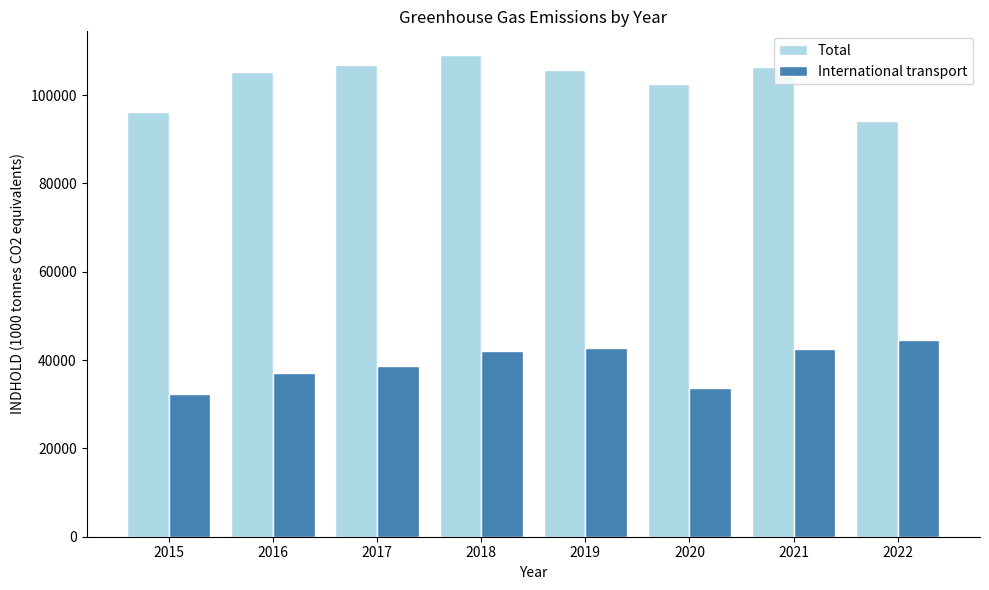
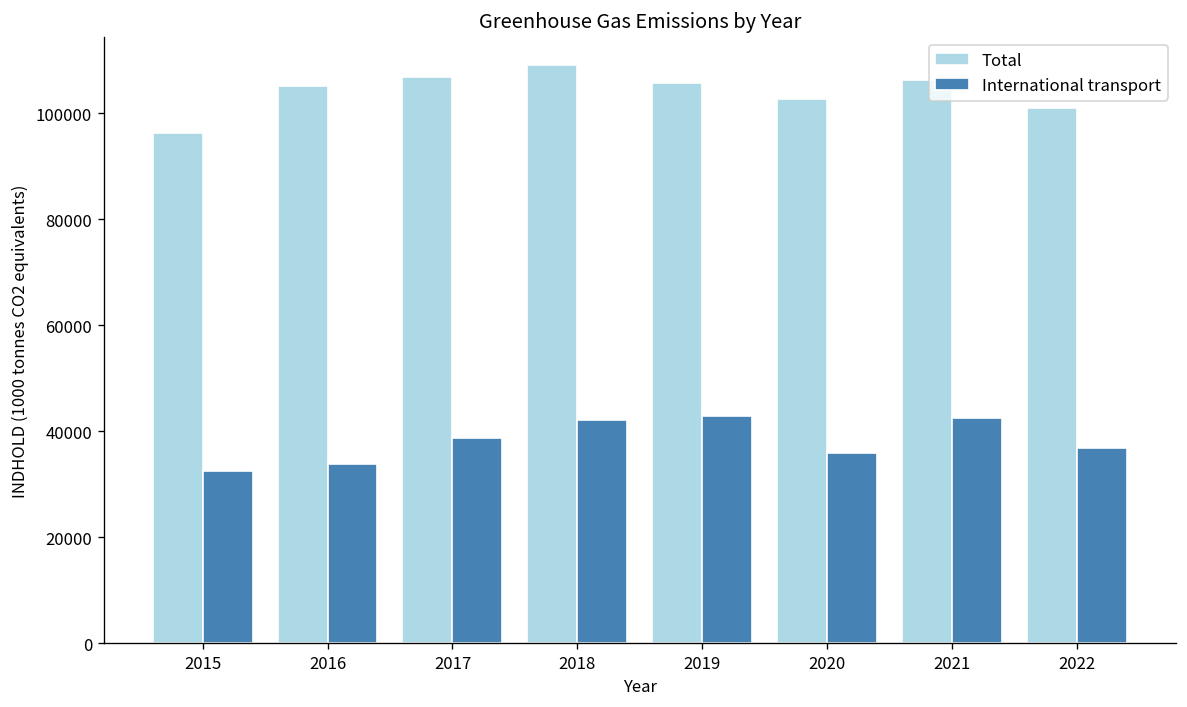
International transport, 2016: 37000 -> 34000
International transport, 2020: 34000 -> 36000
Total, 2022: 94000 -> 101000
International transport, 2022: 44000 -> 37000
